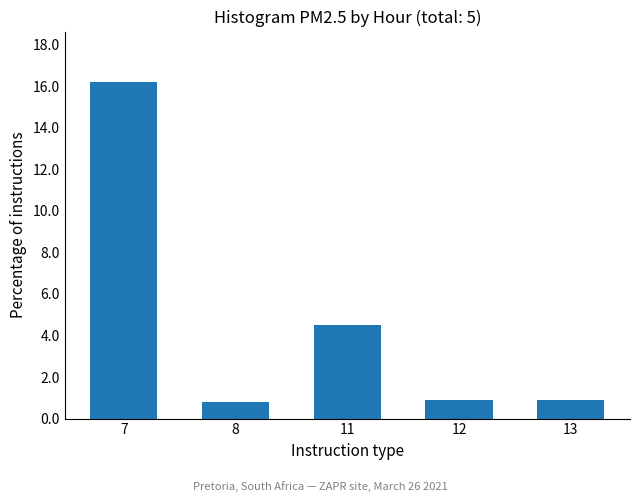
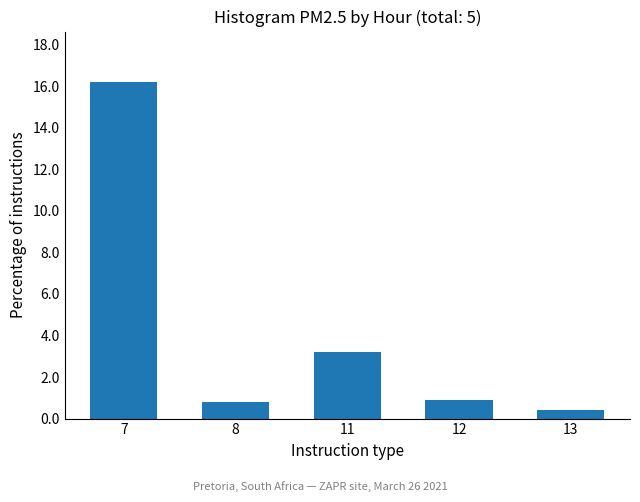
11: 4.5 -> 3.2
13: 0.9 -> 0.4
